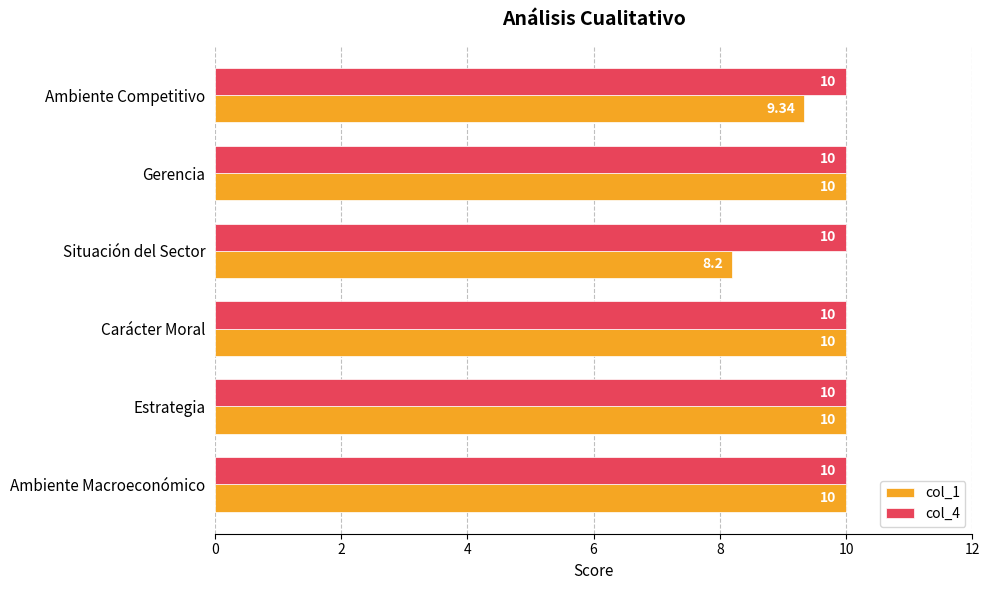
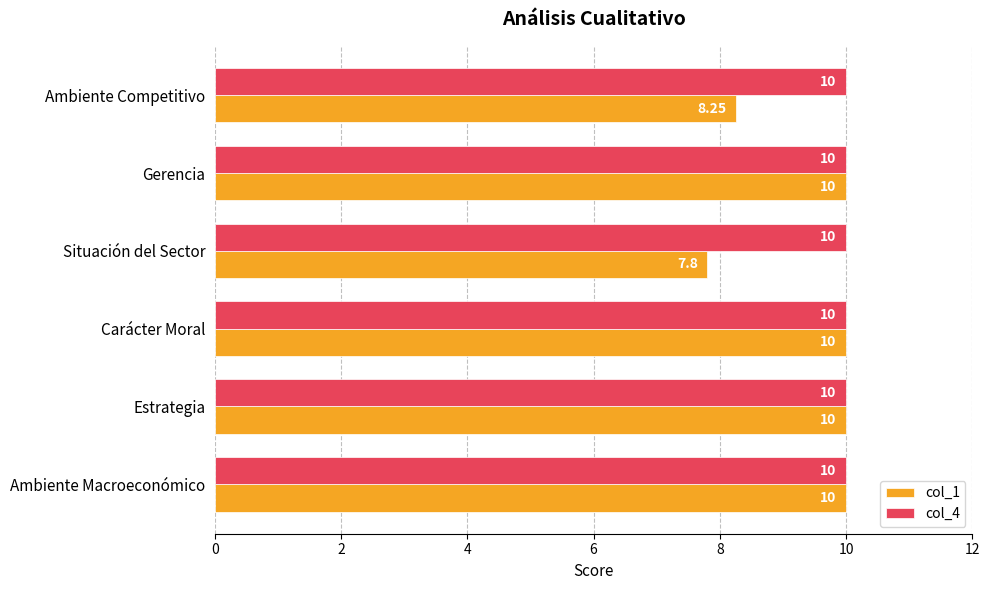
col_1, Ambiente Competitivo: 9.34 -> 8.25
col_1, Situación del Sector: 8.2 -> 7.8
